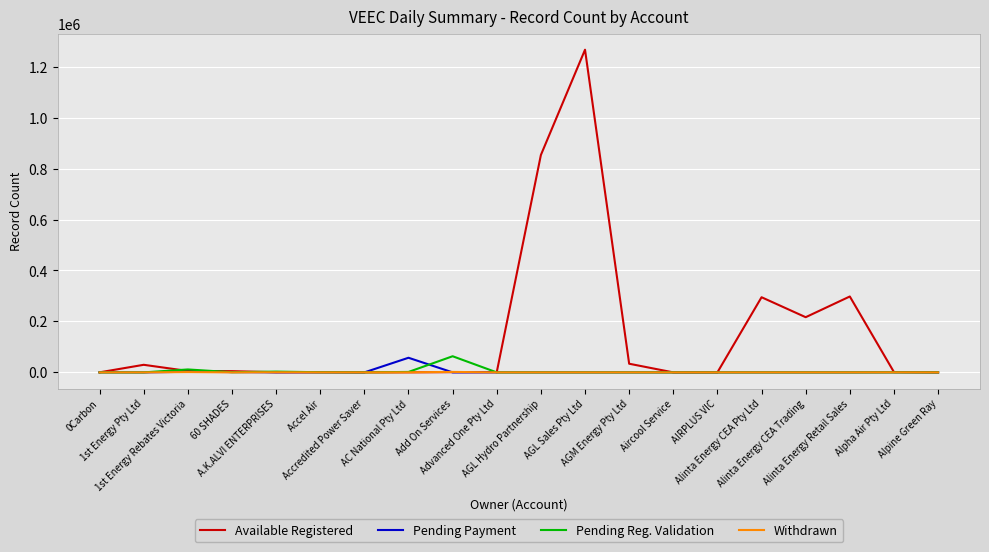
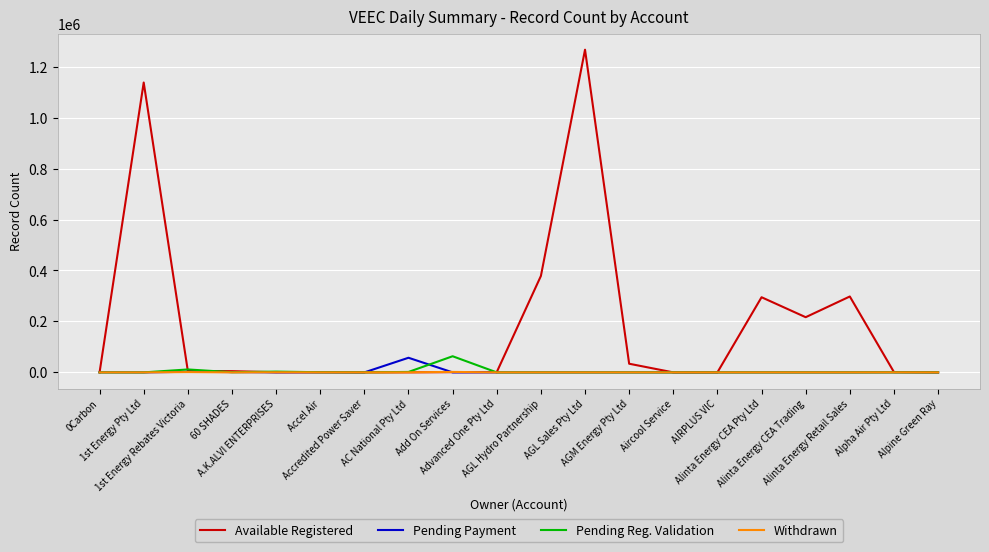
Available Registered, 1st Energy Pty Ltd: 30000 -> 1140000
Available Registered, AGL Hydro Partnership: 850000 -> 380000
